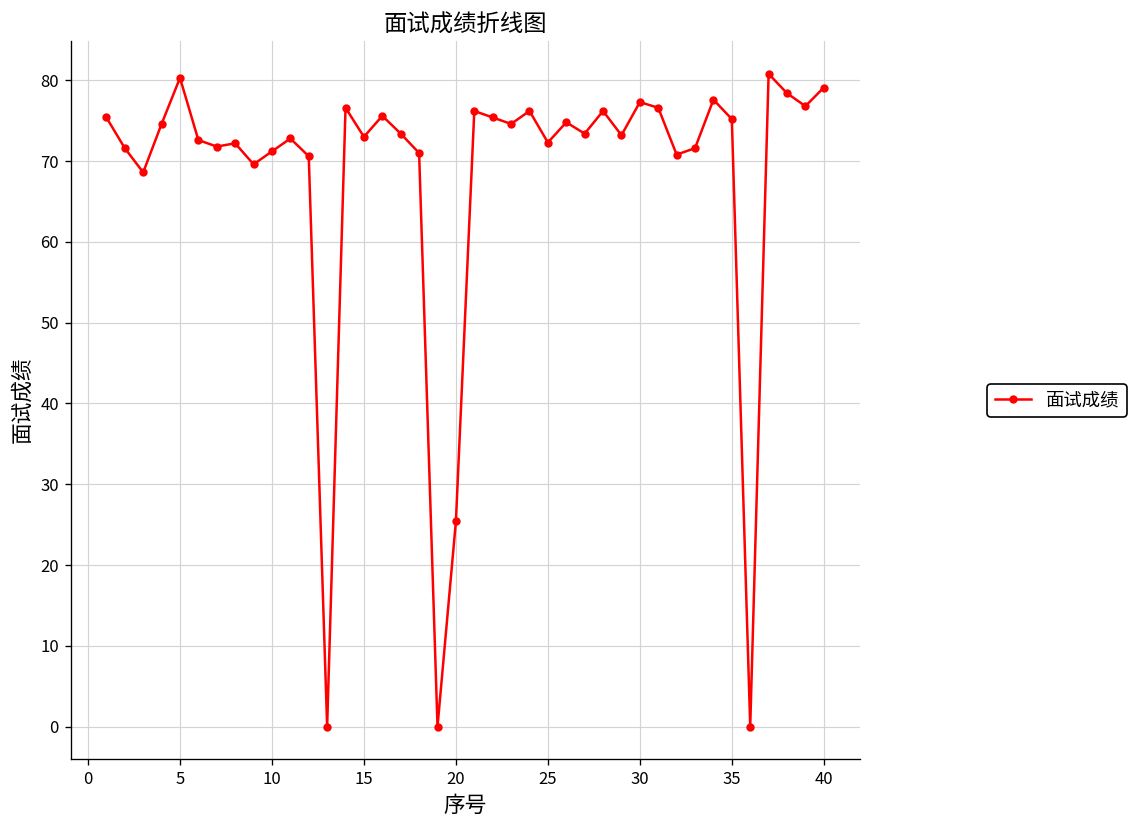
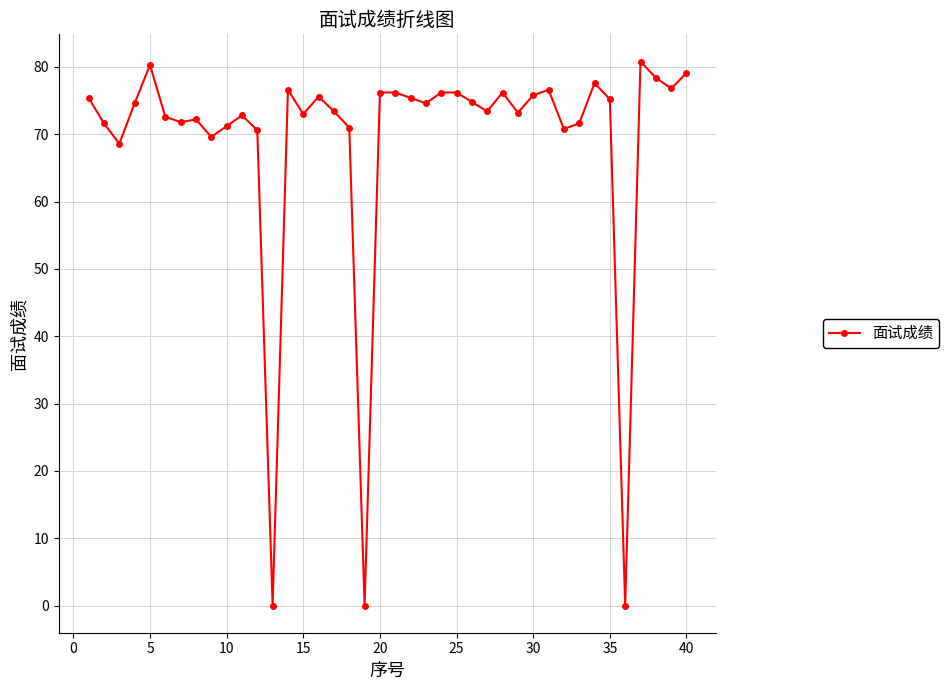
20: 25 -> 76
25: 72 -> 76
30: 77 -> 76
